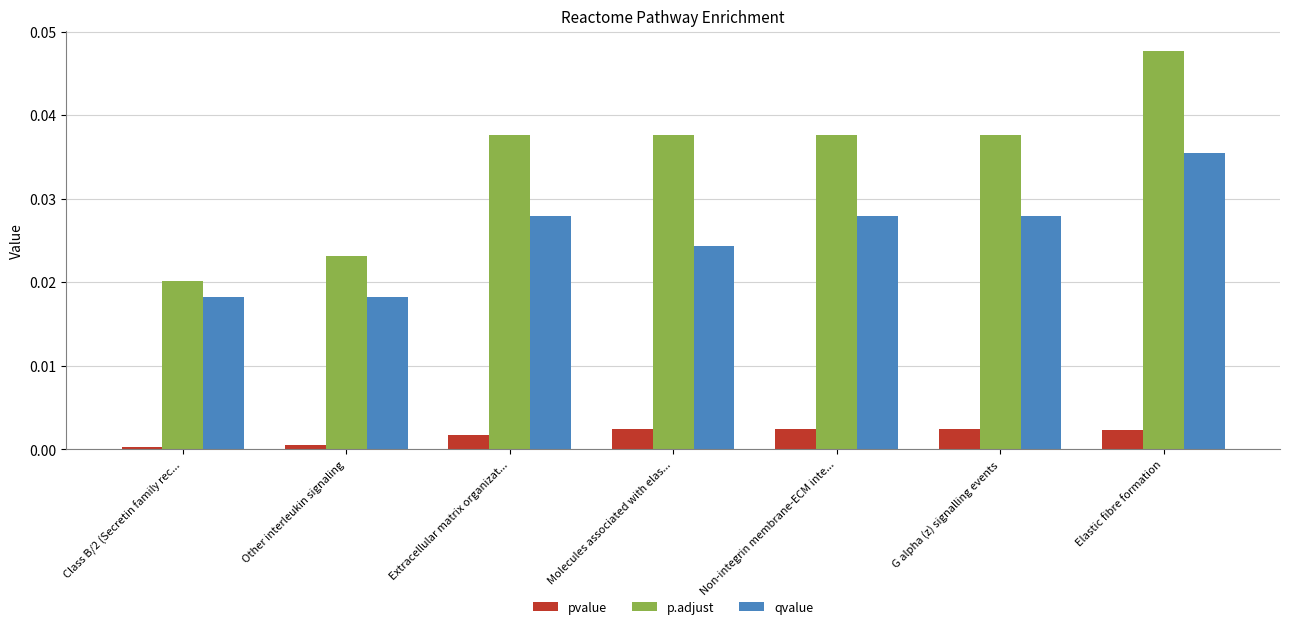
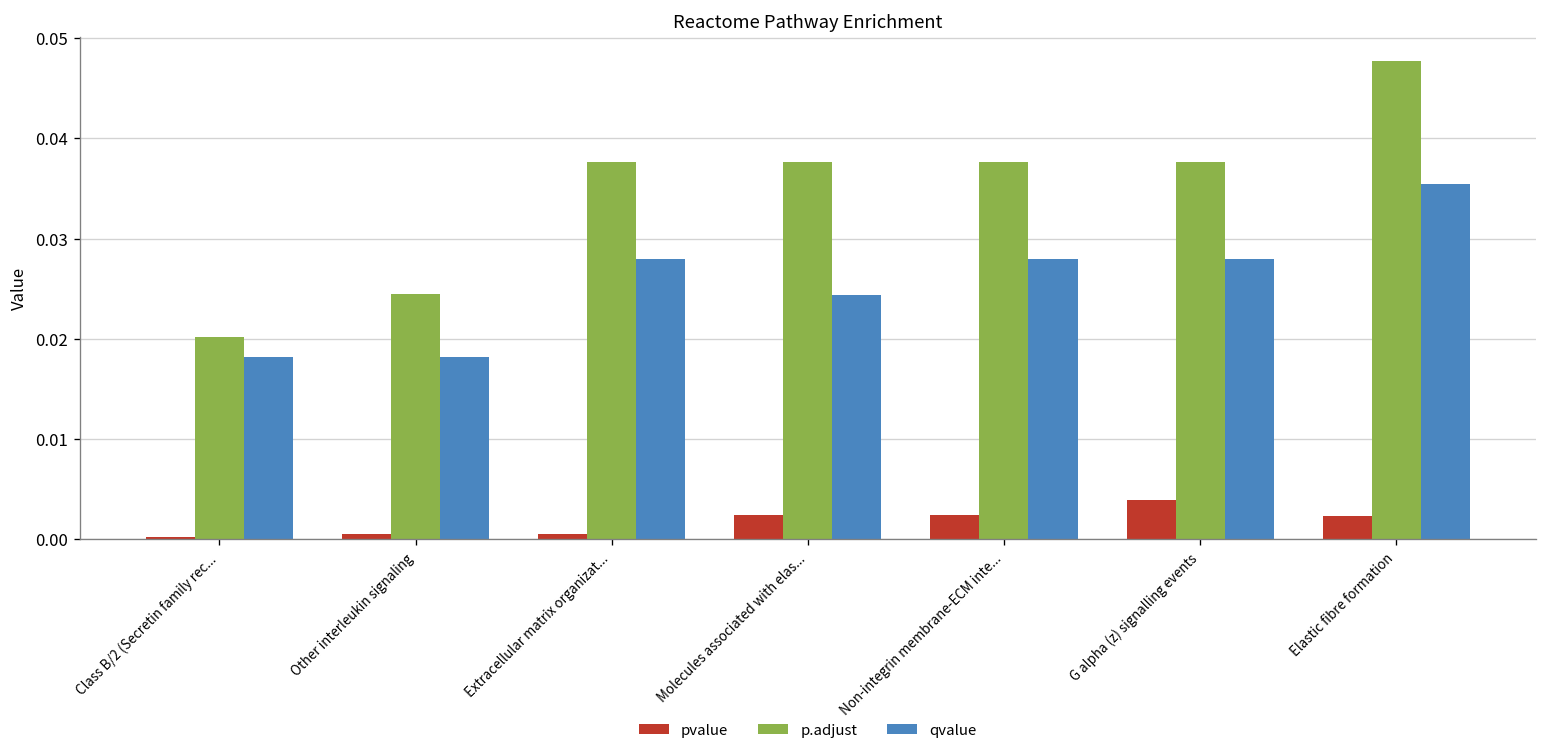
p.adjust, Other interleukin signaling: 0.023 -> 0.024
pvalue, Extracellular matrix organizat...: 0.002 -> 0.001
pvalue, G alpha (z) signalling events: 0.002 -> 0.004
